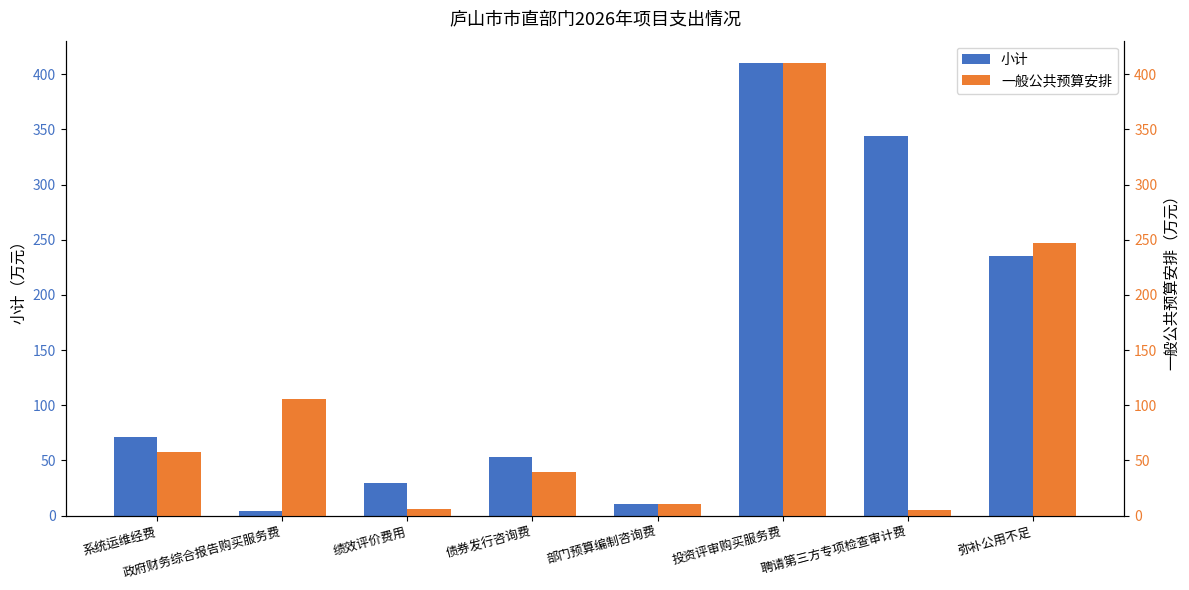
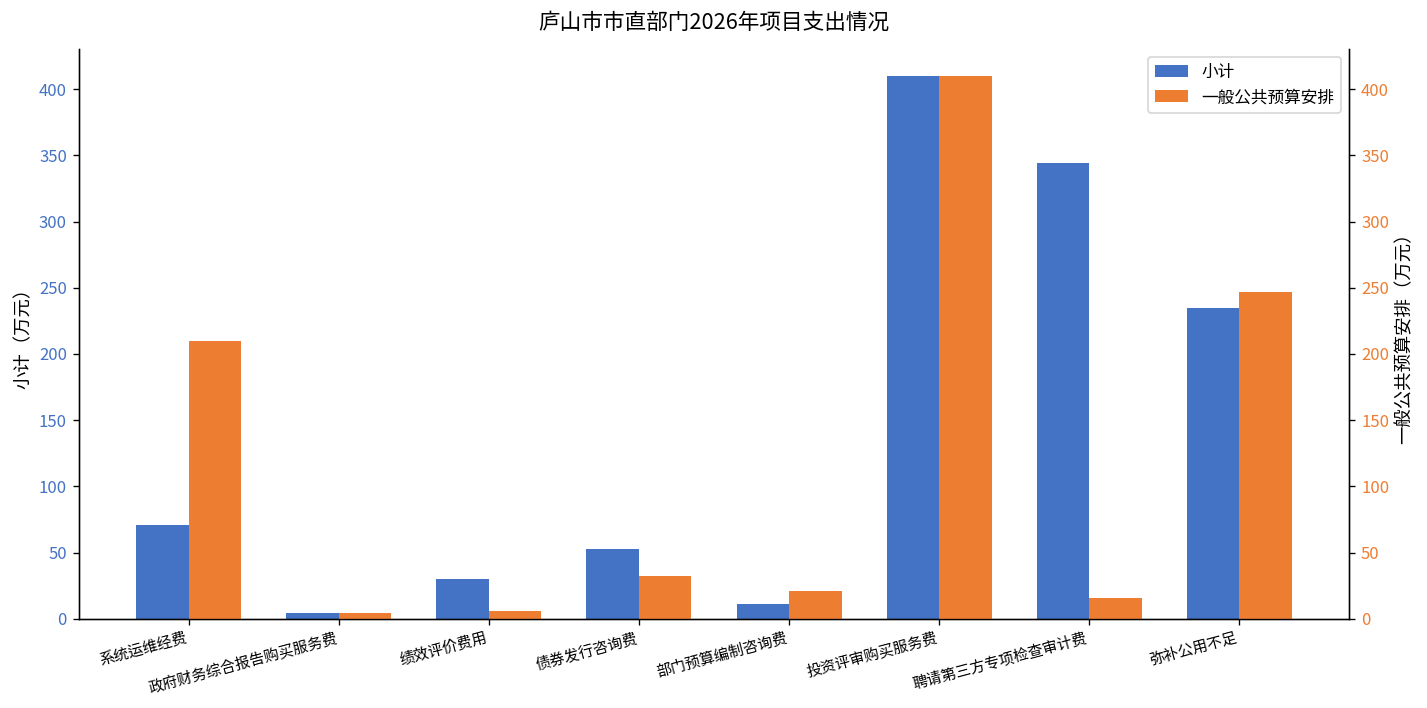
一般公共预算安排, 系统运维经费: 58 -> 210
一般公共预算安排, 政府财务综合报告购买服务费: 106 -> 4
一般公共预算安排, 债券发行咨询费: 40 -> 32
一般公共预算安排, 部门预算编制咨询费: 11 -> 21
一般公共预算安排, 聘请第三方专项检查审计费: 5 -> 16
